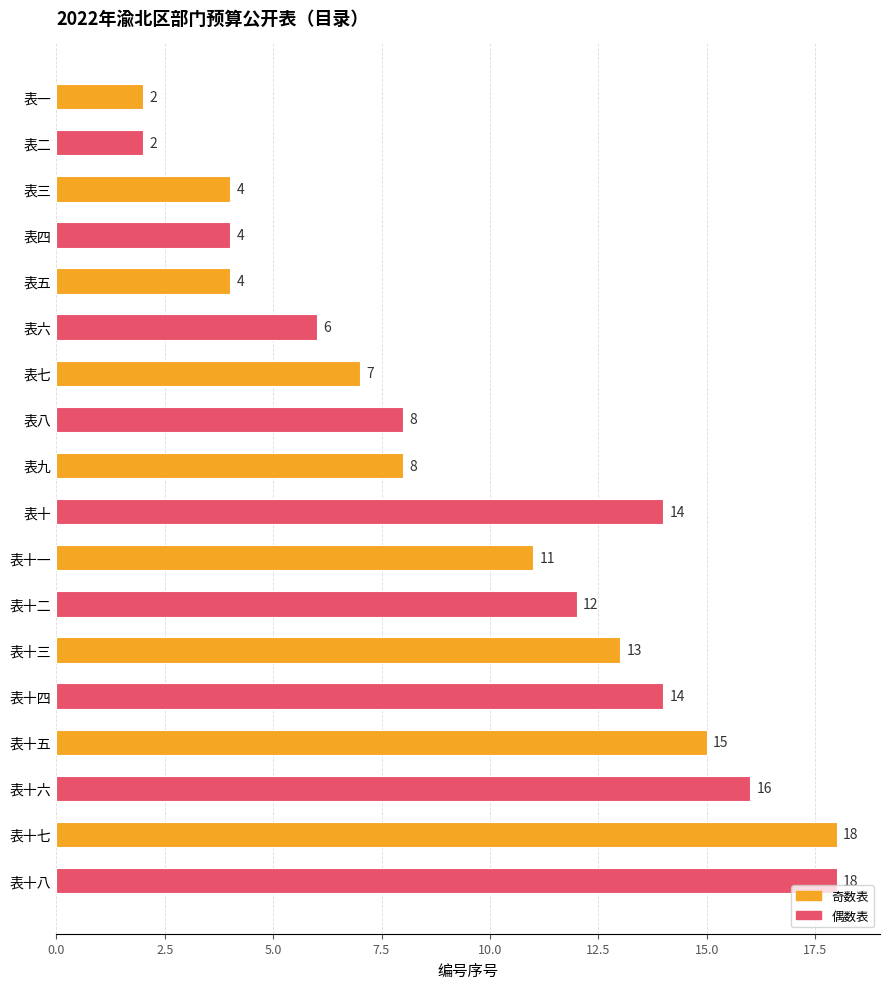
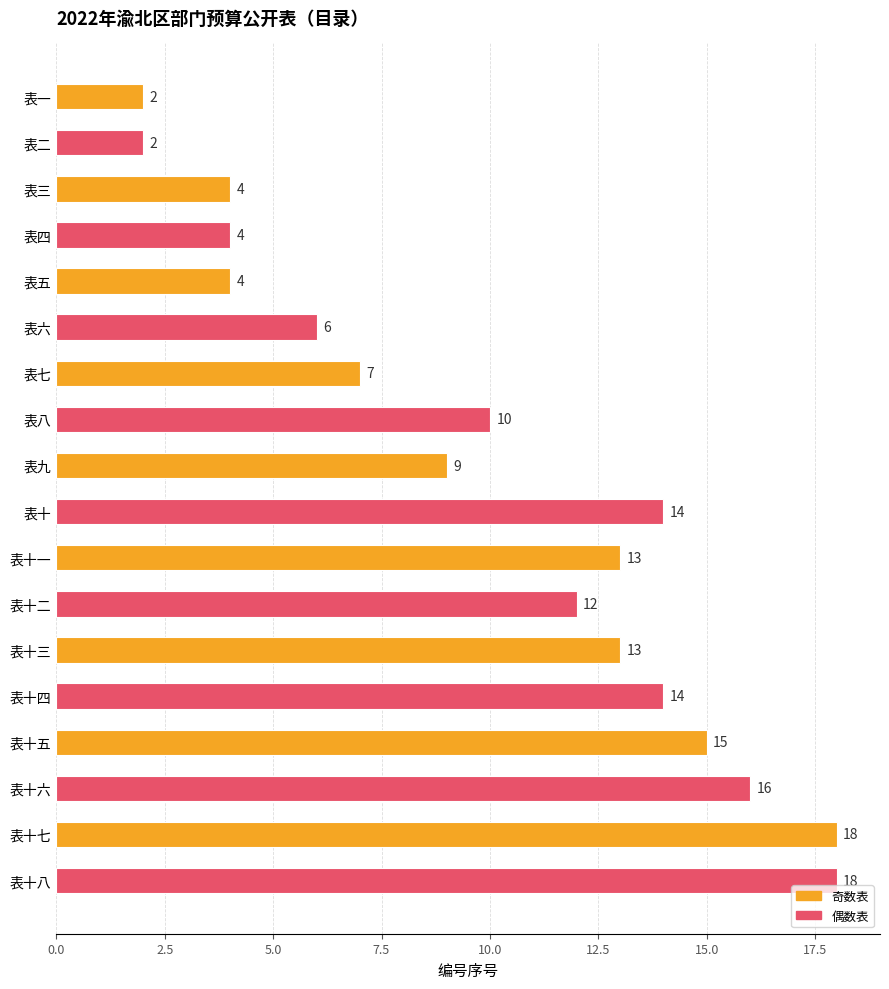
表八: 8 -> 10
表九: 8 -> 9
表十一: 11 -> 13
